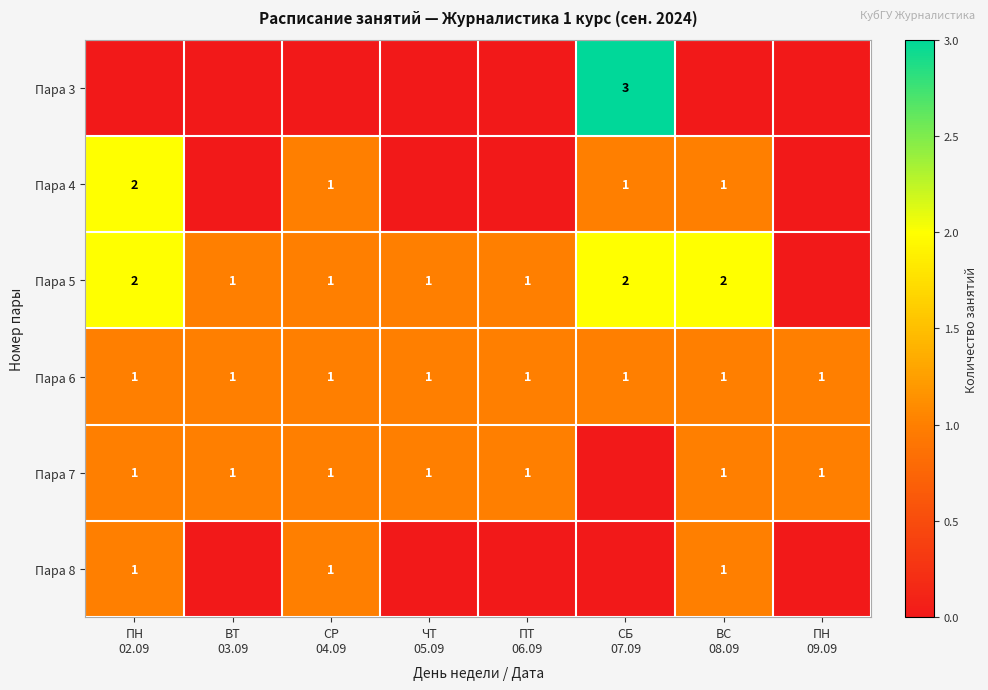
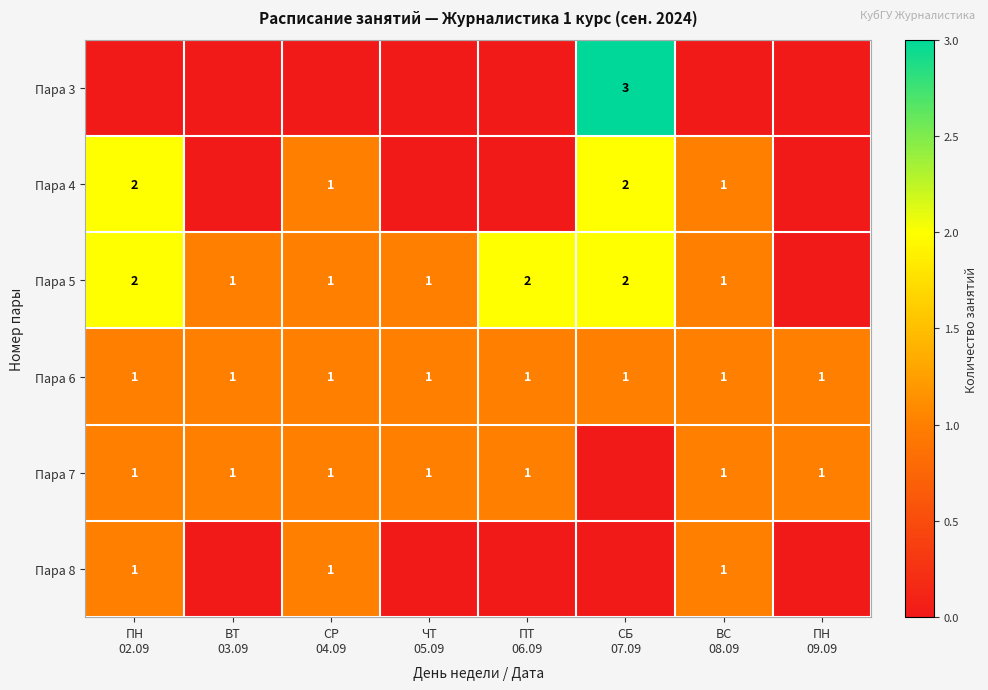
Пара 4, СБ 07.09: 1 -> 2
Пара 5, ПТ 06.09: 1 -> 2
Пара 5, ВС 08.09: 2 -> 1
